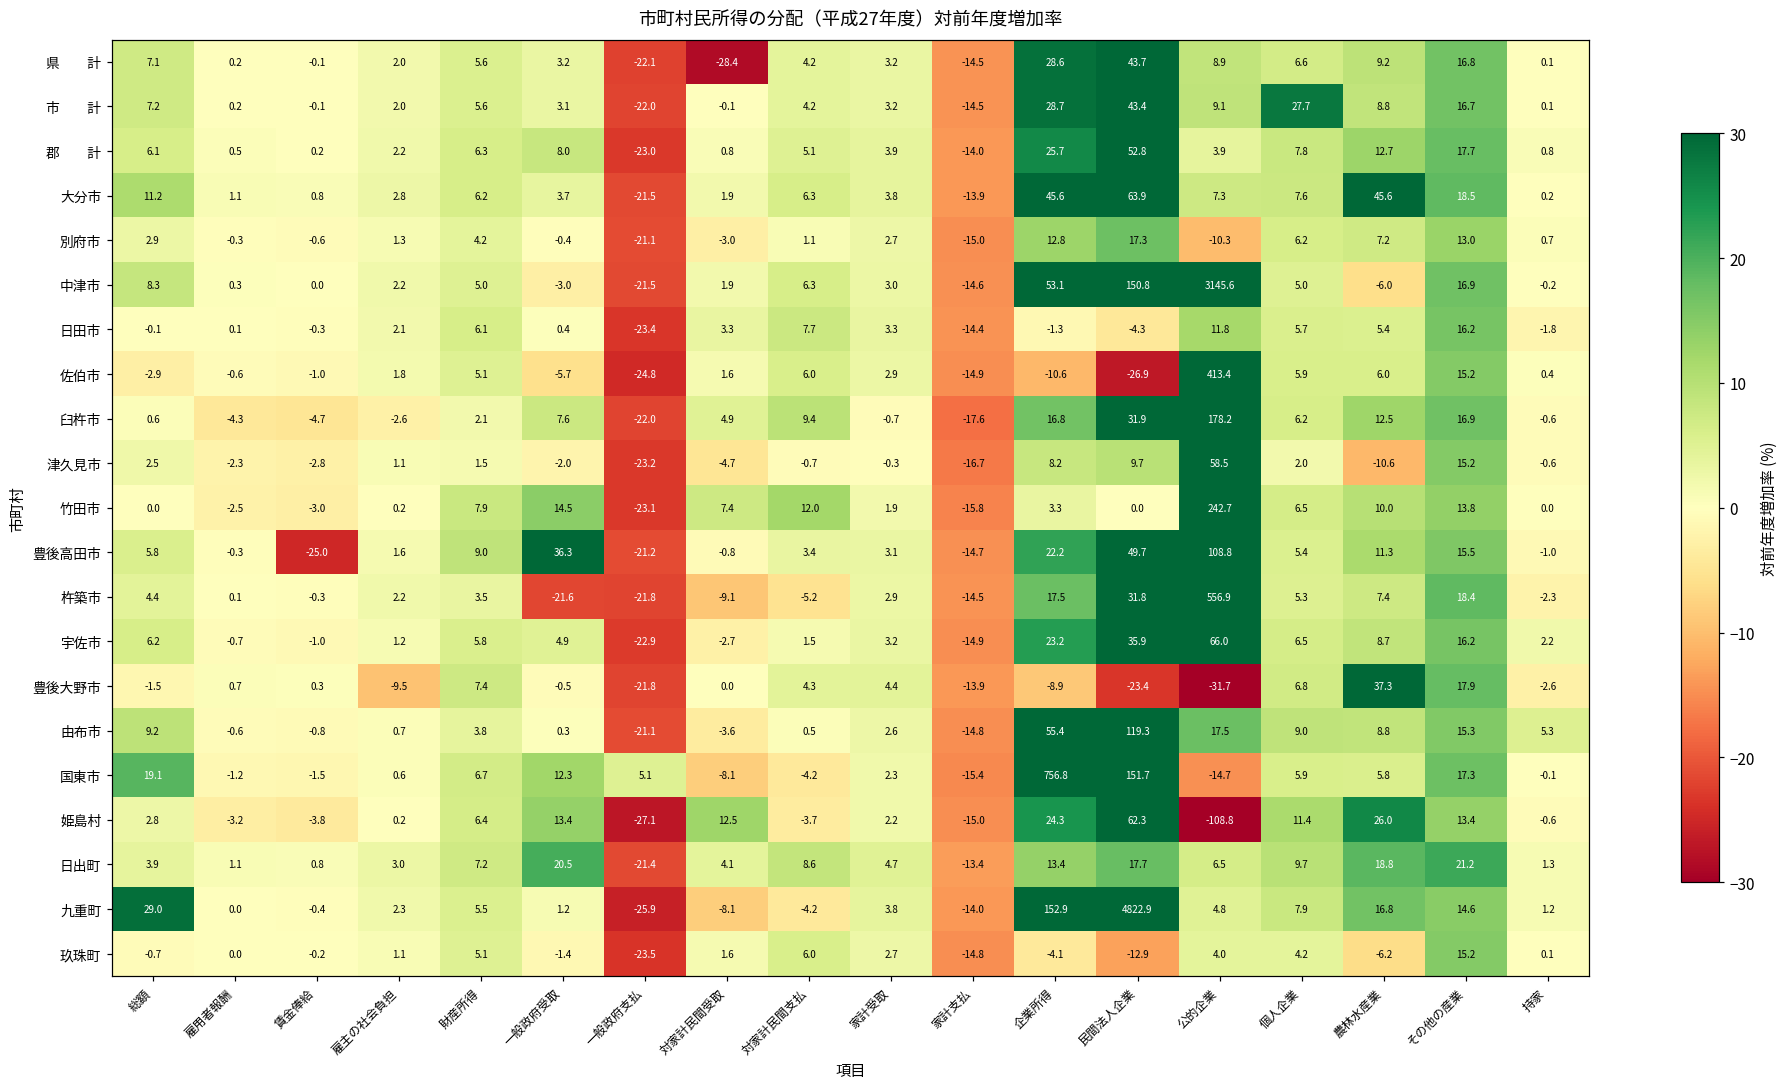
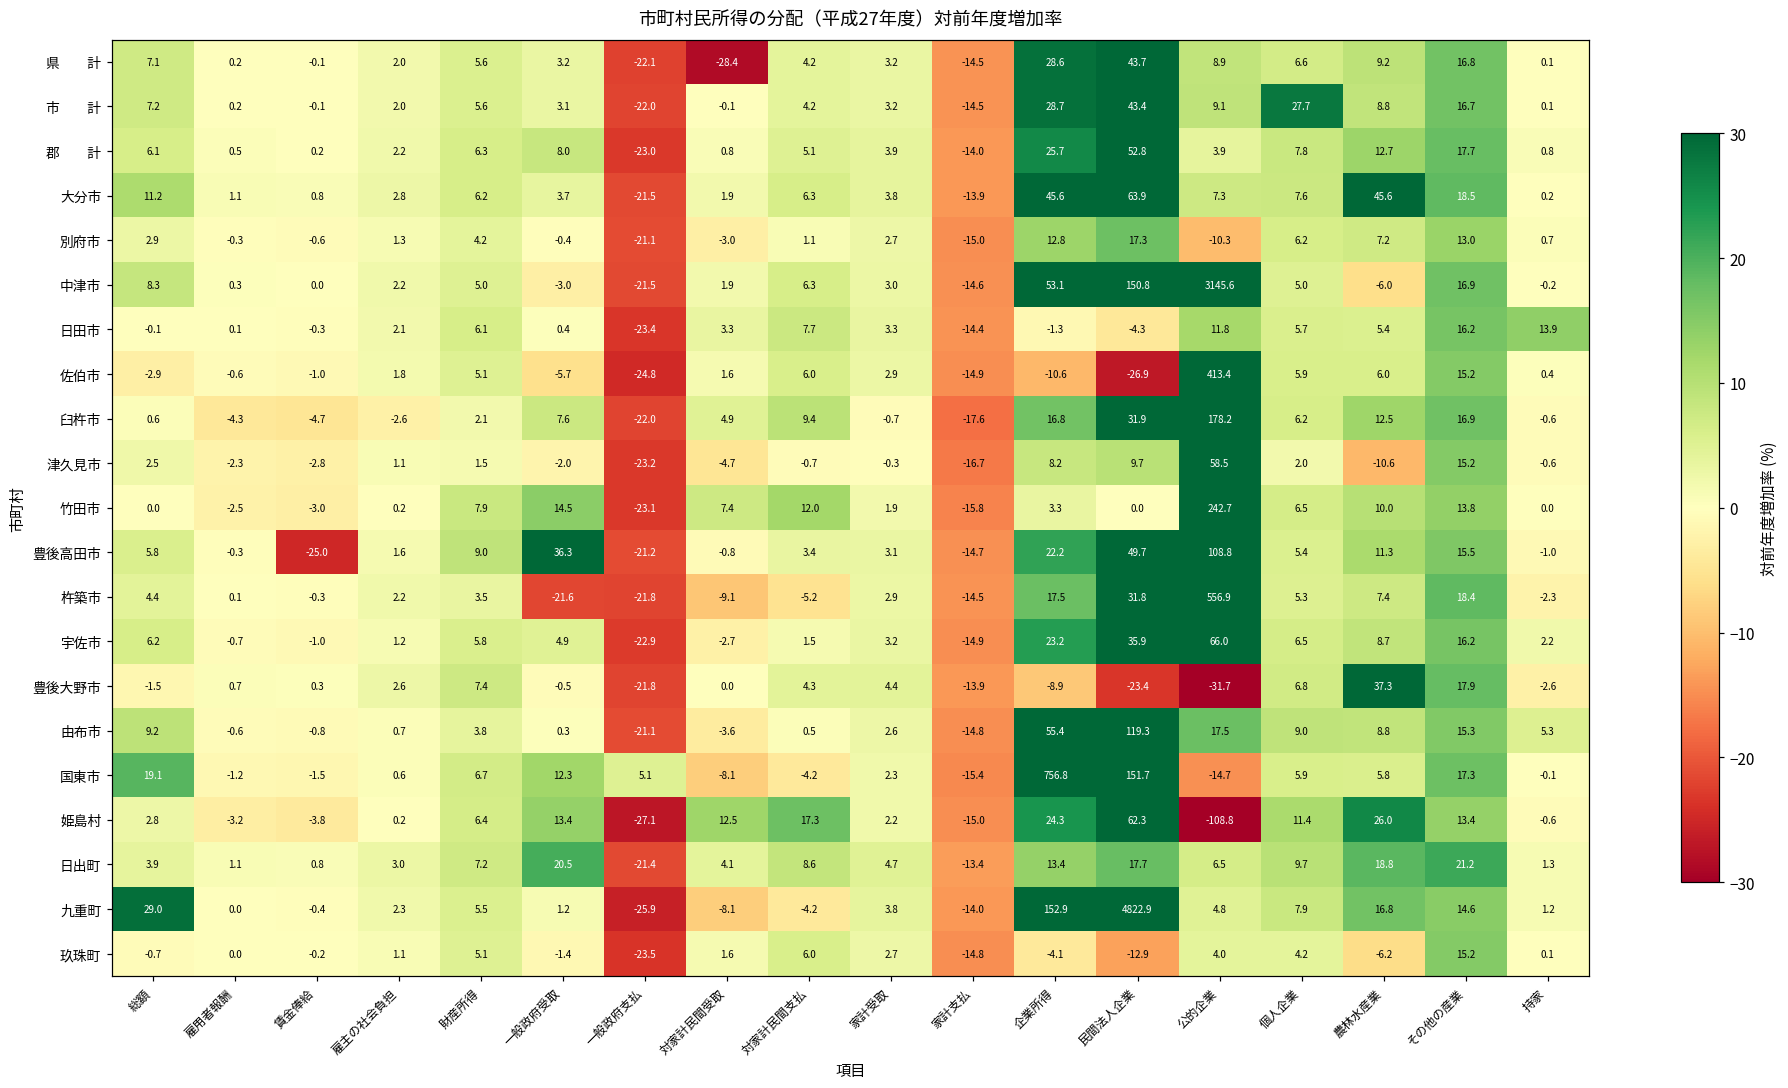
日田市, 持家: -1.8 -> 13.9
豊後大野市, 雇主の社会負担: -9.5 -> 2.6
姫島村, 対家計民間支払: -3.7 -> 17.3
